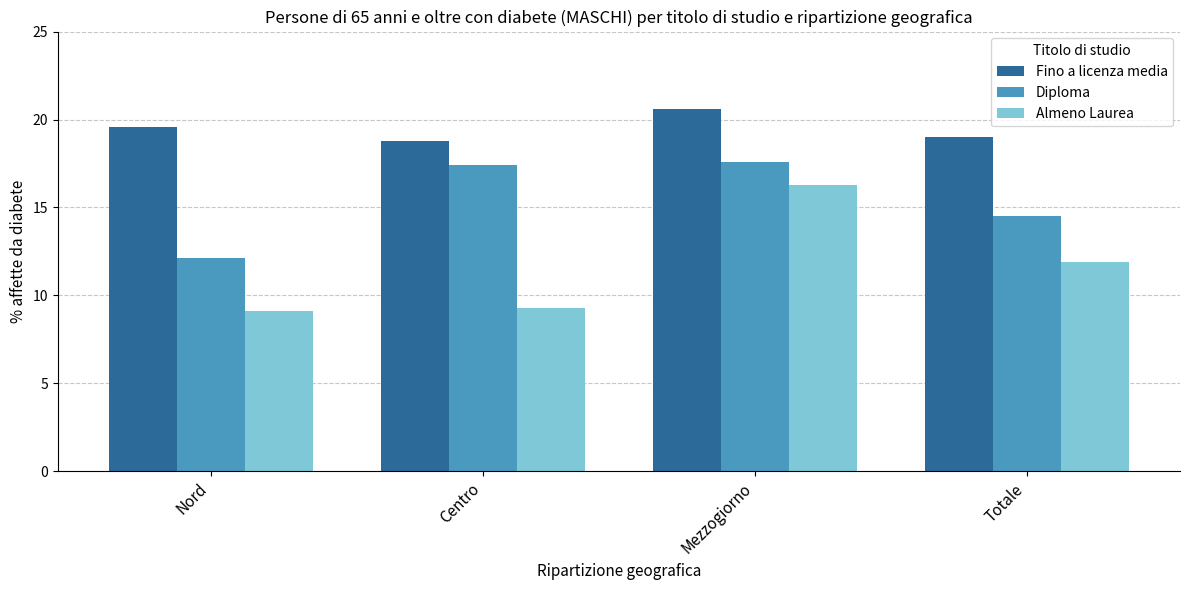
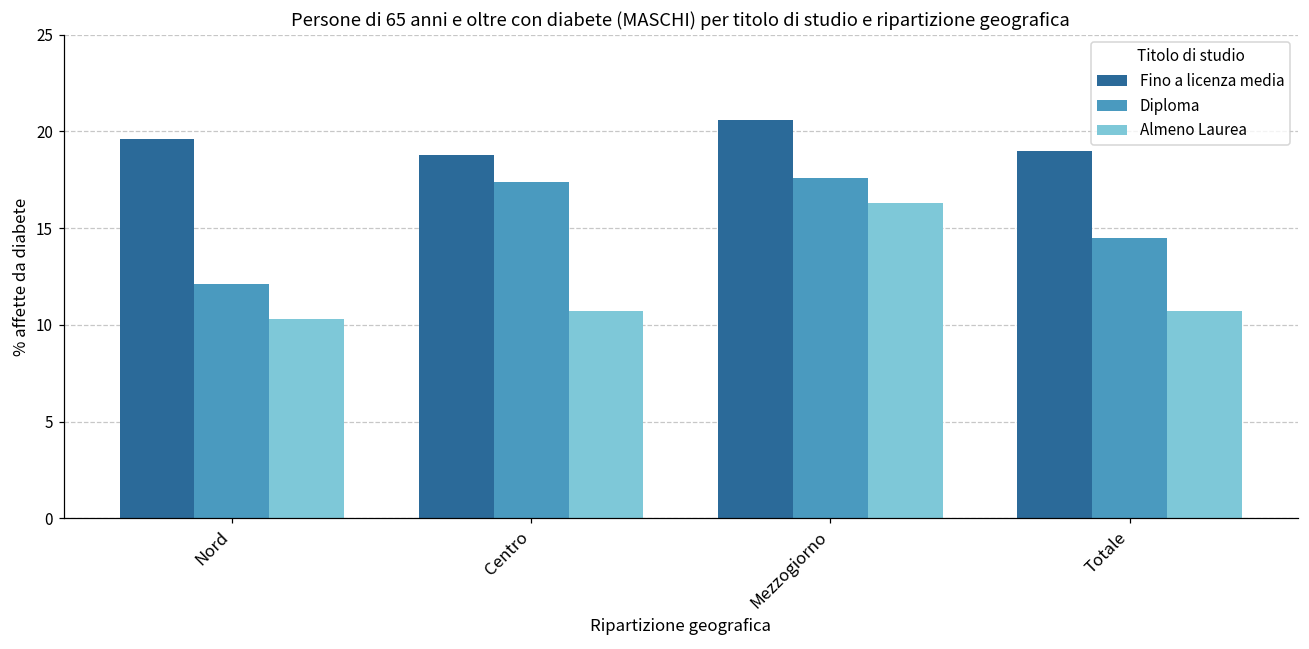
Almeno Laurea, Nord: 9.1 -> 10.3
Almeno Laurea, Centro: 9.3 -> 10.7
Almeno Laurea, Totale: 11.9 -> 10.7
